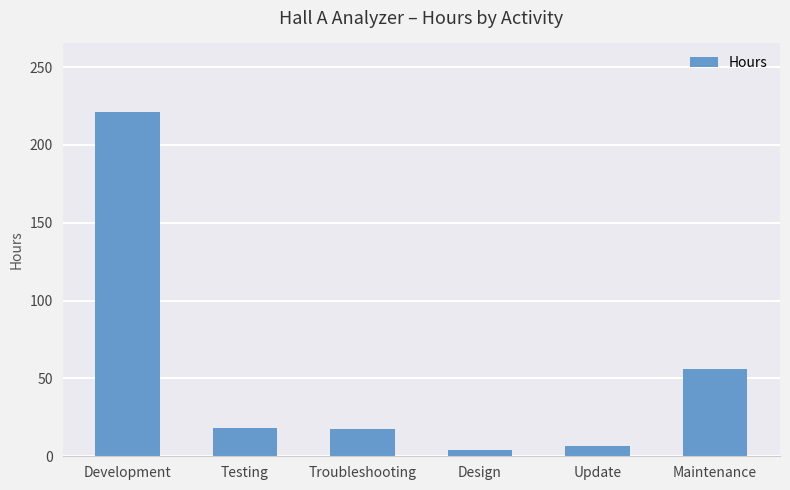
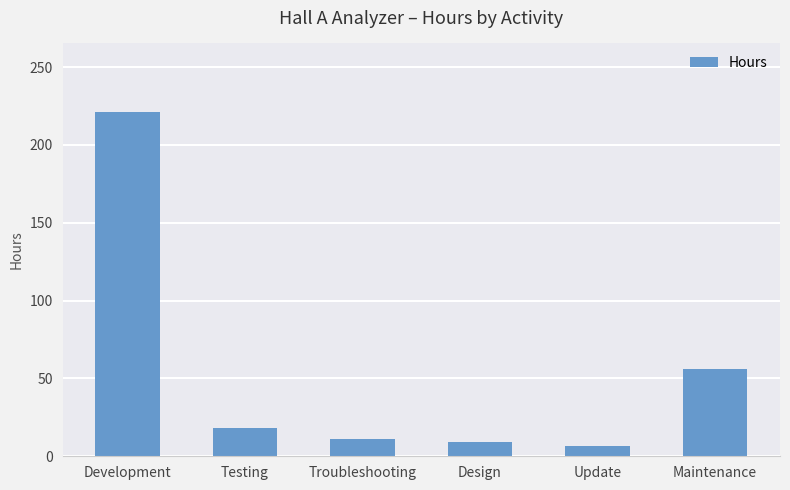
Troubleshooting: 17 -> 11
Design: 4 -> 9
